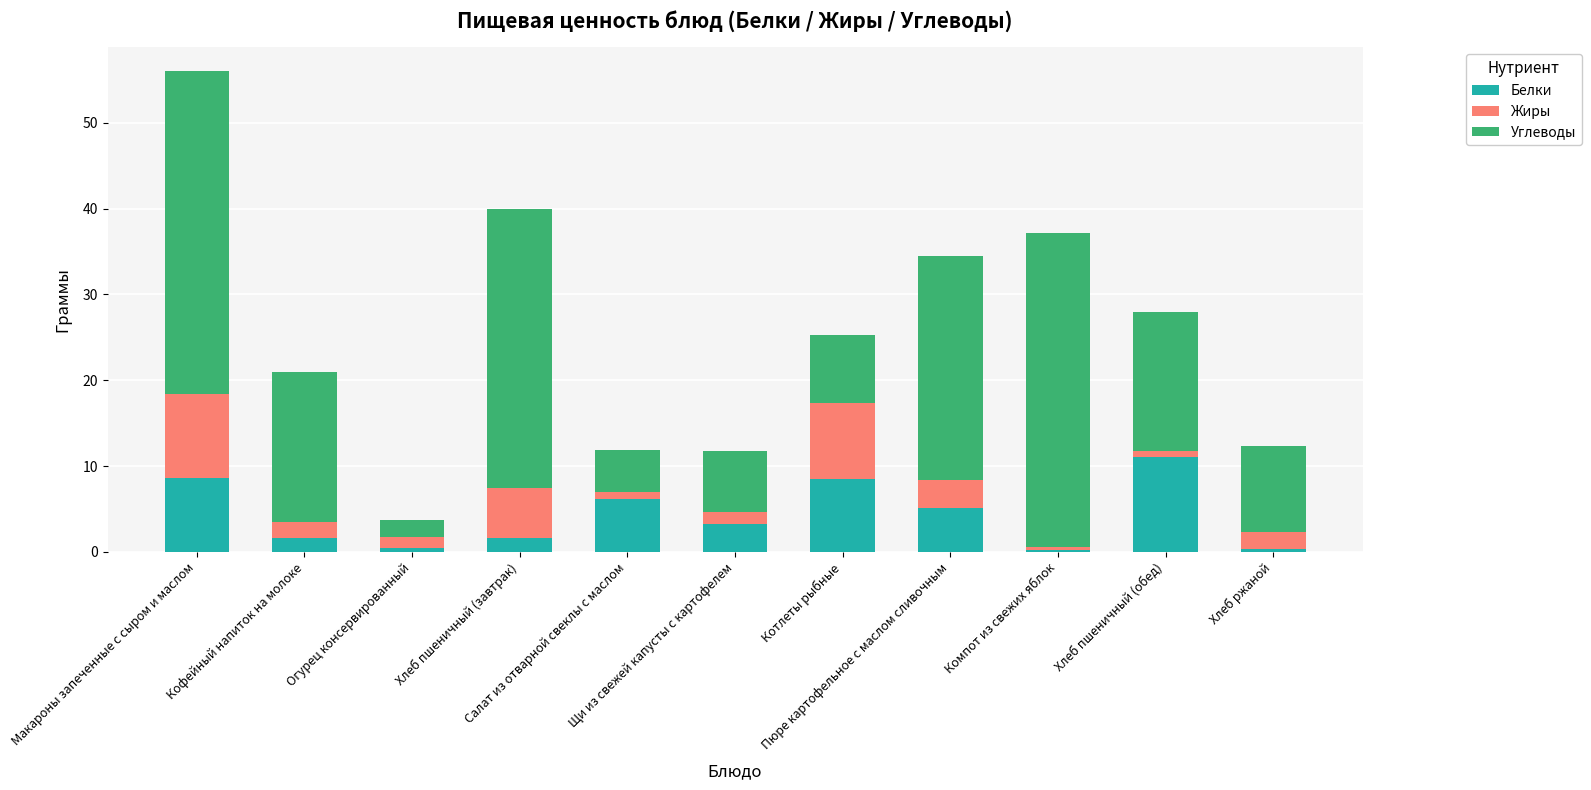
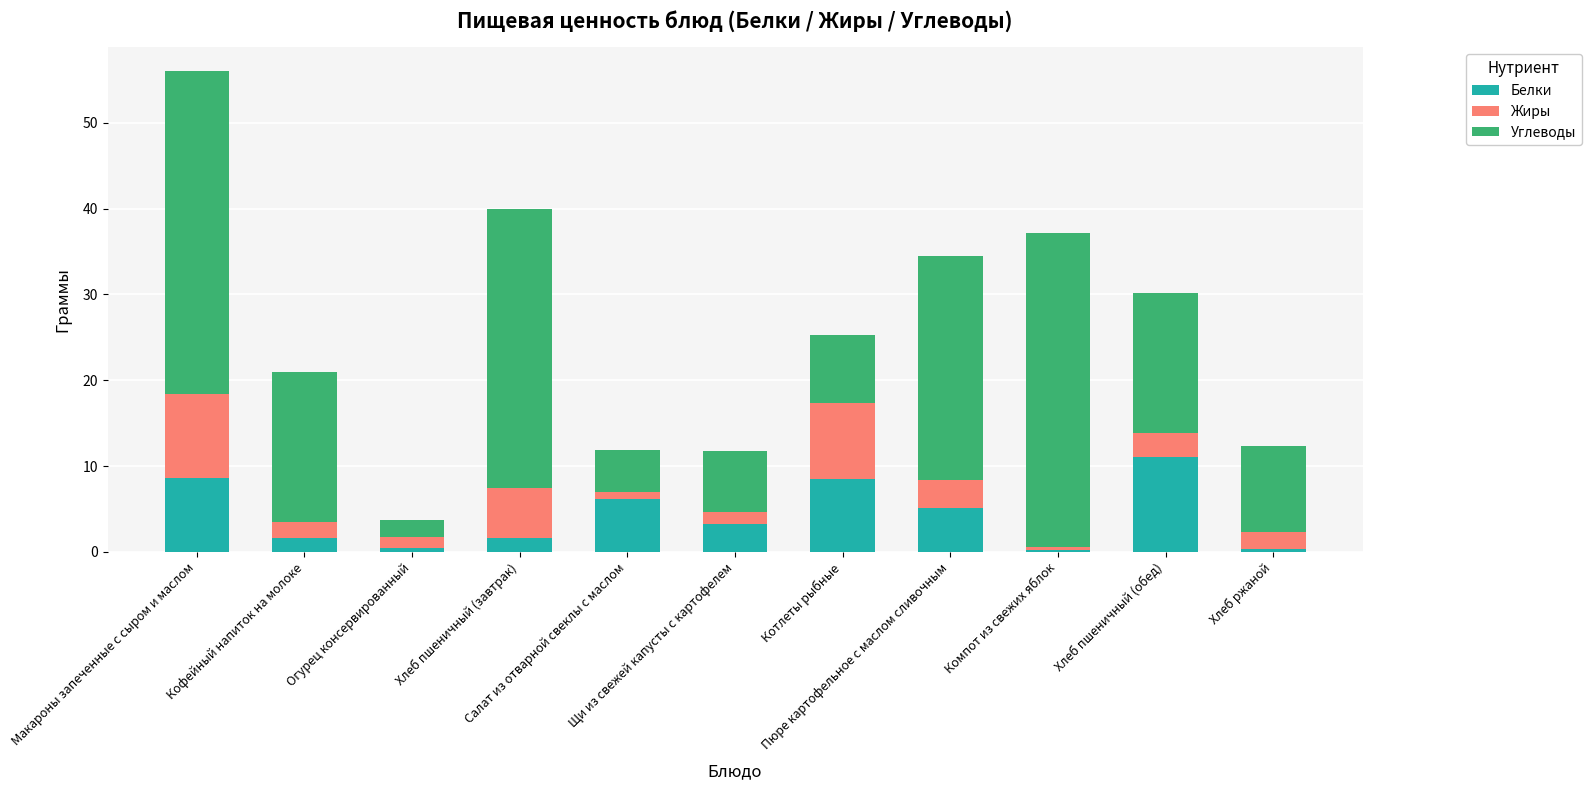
Жиры, Хлеб пшеничный (обед): 1 -> 3
